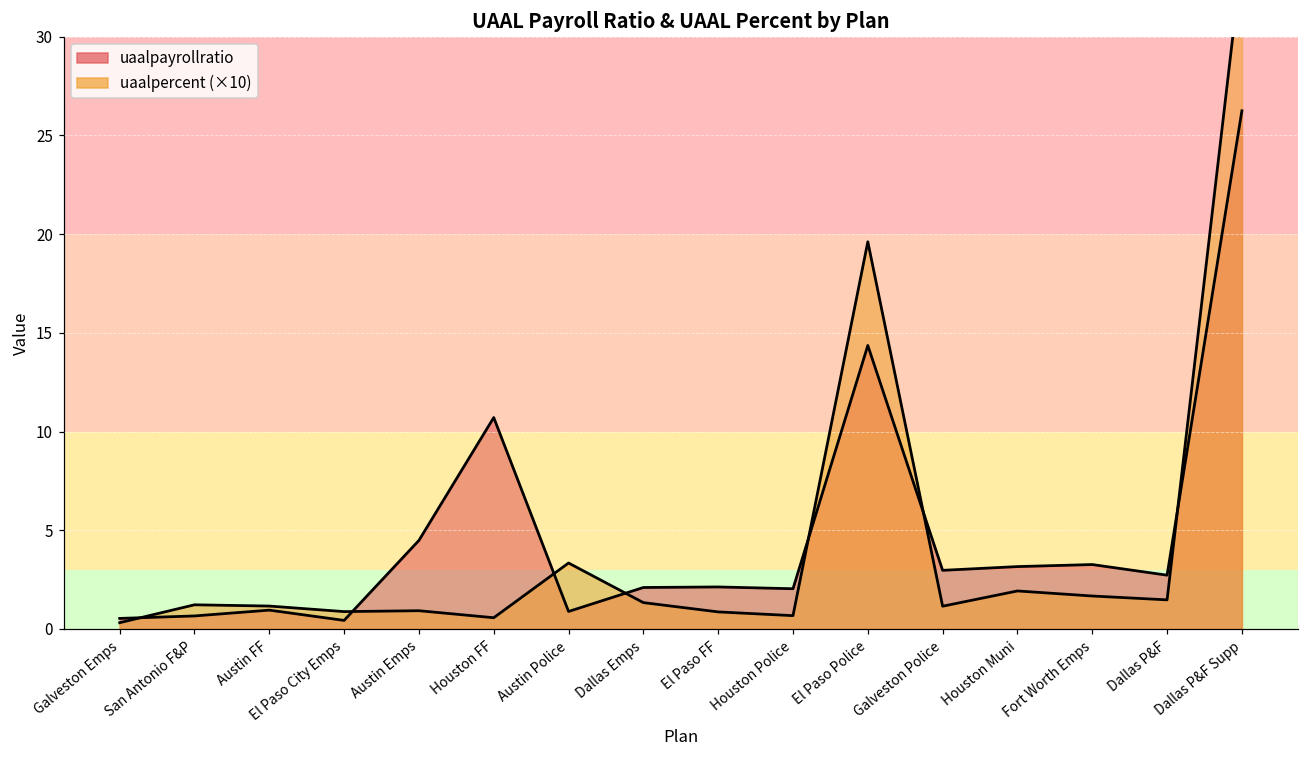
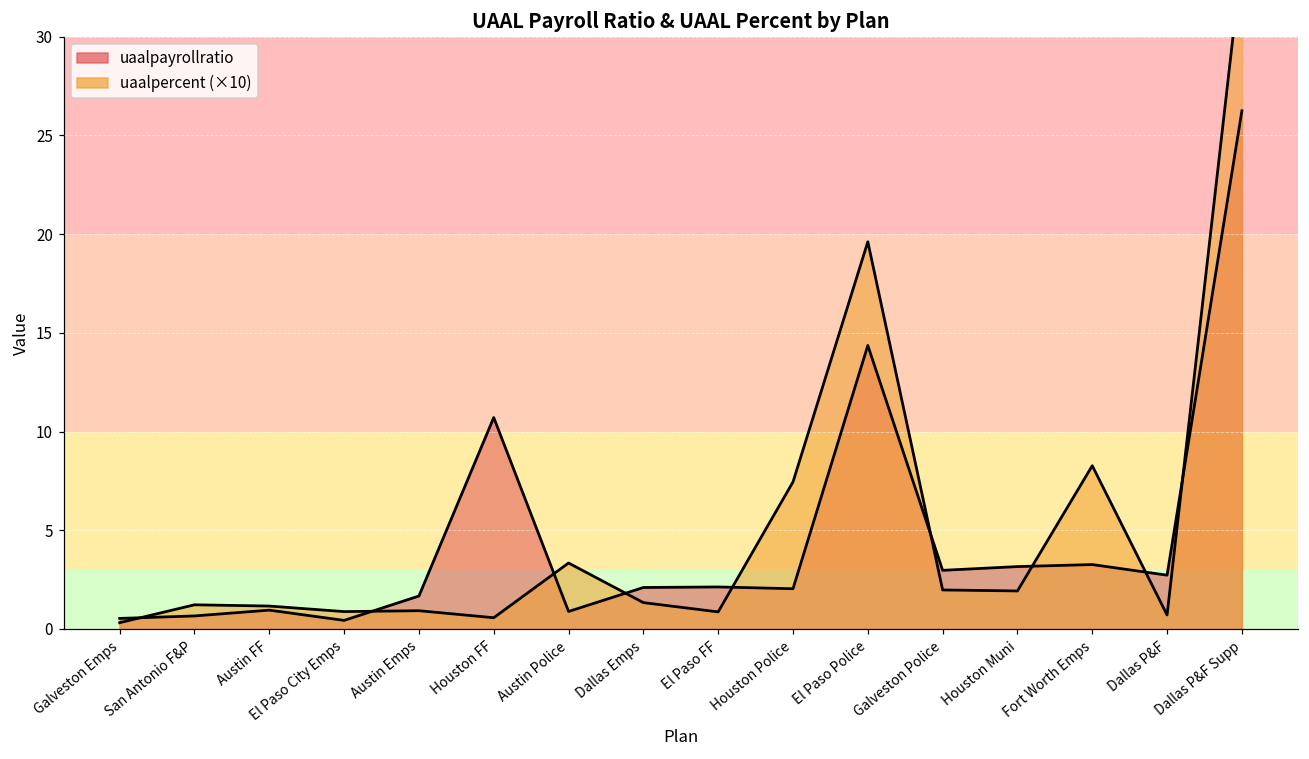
uaalpayrollratio, Austin Emps: 4.5 -> 1.7
uaalpercent (×10), Houston Police: 0.7 -> 7.4
uaalpercent (×10), Galveston Police: 1.2 -> 2.0
uaalpercent (×10), Fort Worth Emps: 1.7 -> 8.3
uaalpercent (×10), Dallas P&F: 1.5 -> 0.7
